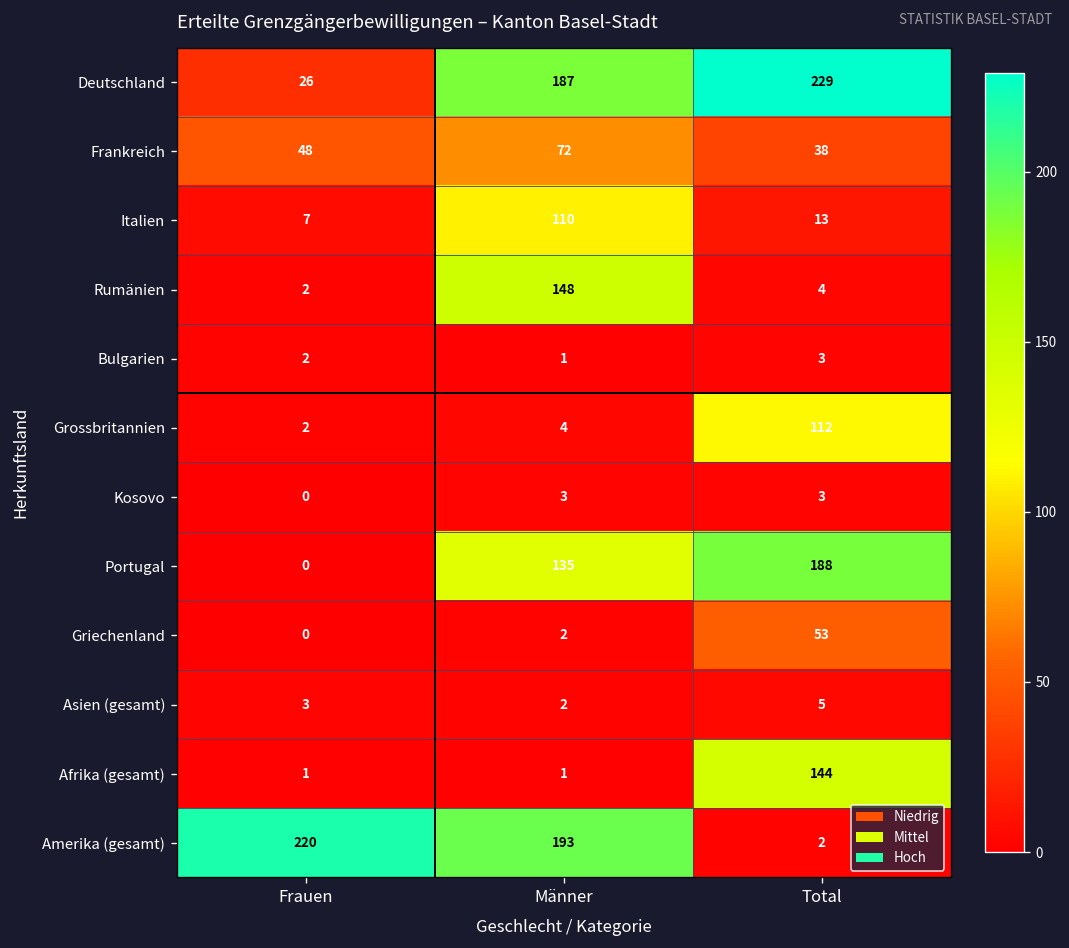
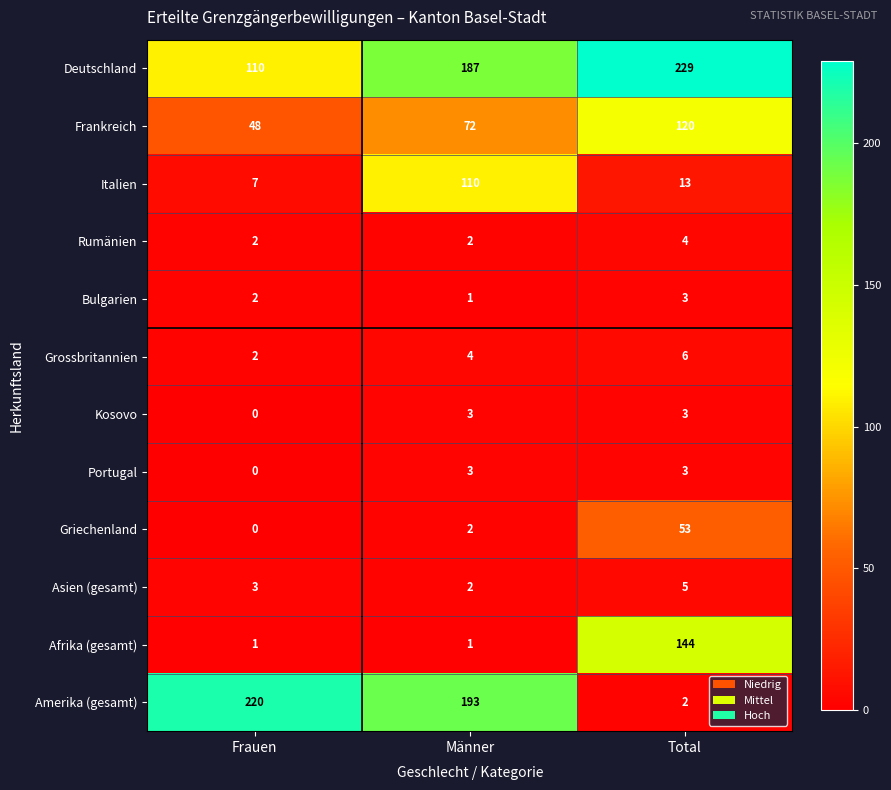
Deutschland, Frauen: 26 -> 110
Frankreich, Total: 38 -> 120
Rumänien, Männer: 148 -> 2
Grossbritannien, Total: 112 -> 6
Portugal, Männer: 135 -> 3
Portugal, Total: 188 -> 3
